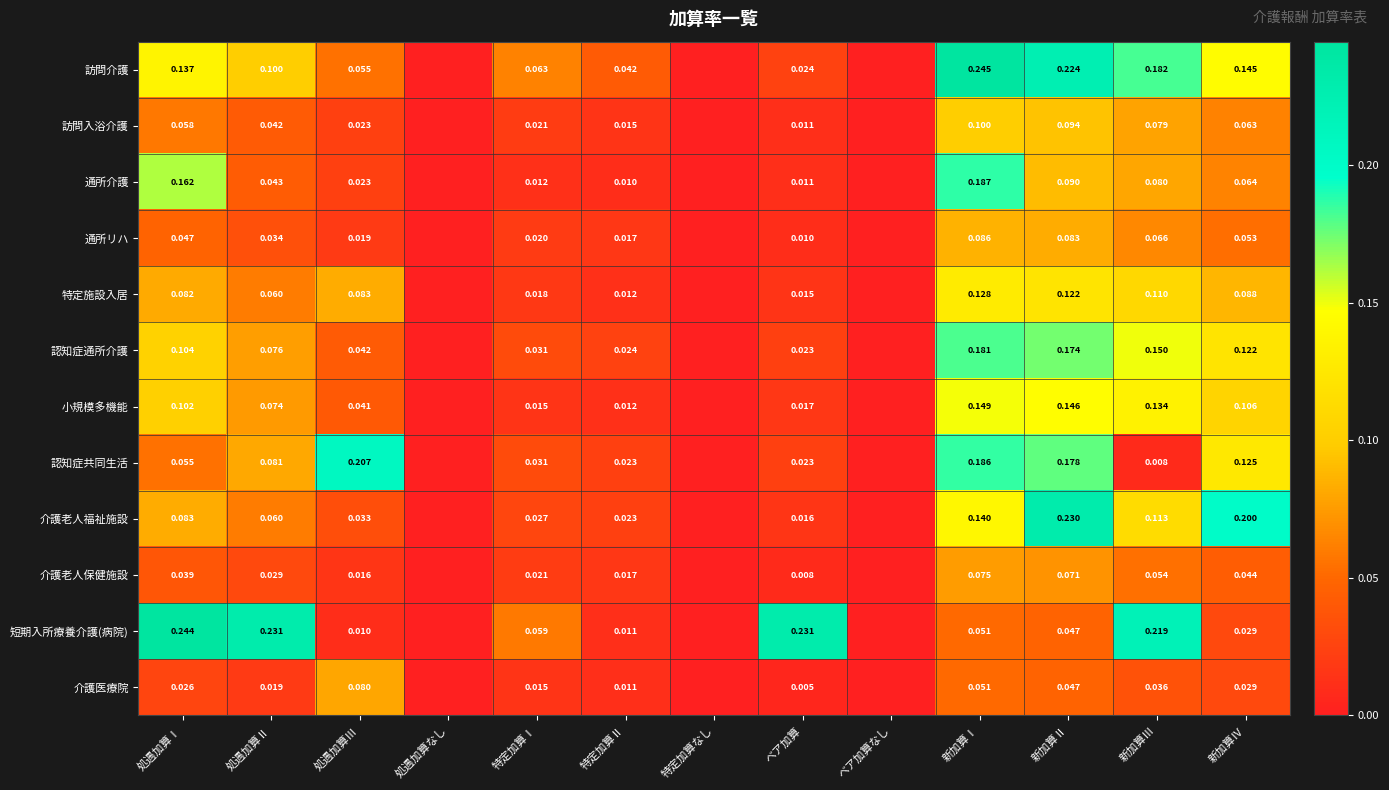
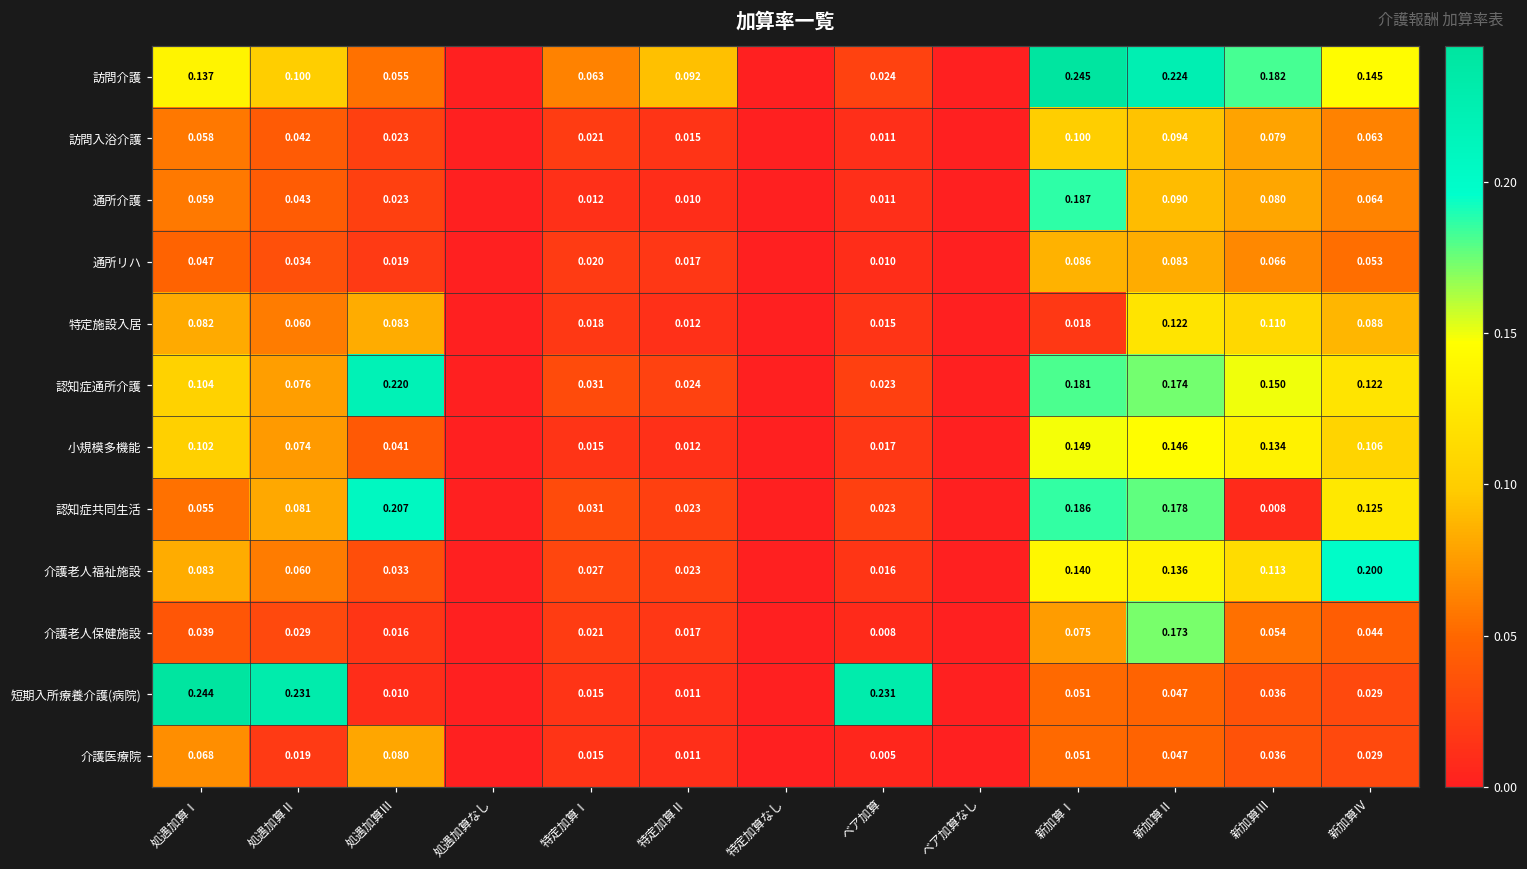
訪問介護, 特定加算Ⅱ: 0.042 -> 0.092
通所介護, 処遇加算Ⅰ: 0.162 -> 0.059
特定施設入居, 新加算Ⅰ: 0.128 -> 0.018
認知症通所介護, 処遇加算Ⅲ: 0.042 -> 0.220
介護老人福祉施設, 新加算Ⅱ: 0.230 -> 0.136
介護老人保健施設, 新加算Ⅱ: 0.071 -> 0.173
短期入所療養介護(病院), 特定加算Ⅰ: 0.059 -> 0.015
短期入所療養介護(病院), 新加算Ⅲ: 0.219 -> 0.036
介護医療院, 処遇加算Ⅰ: 0.026 -> 0.068
